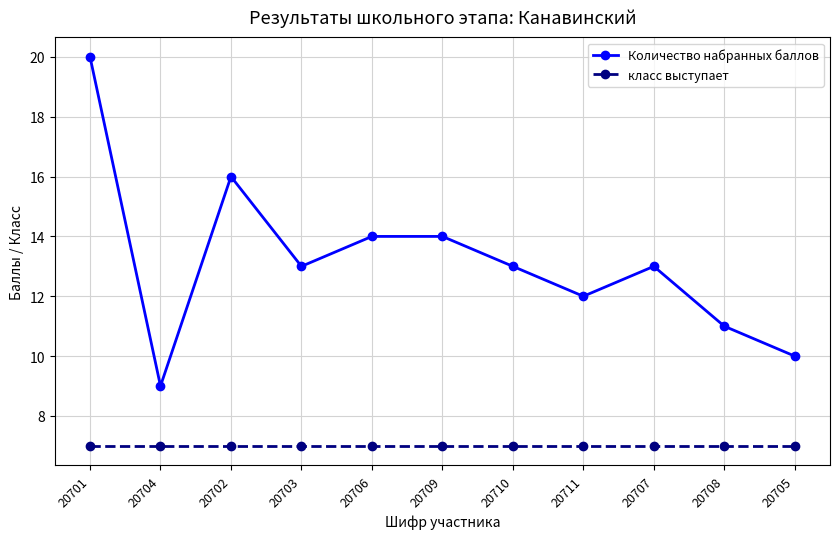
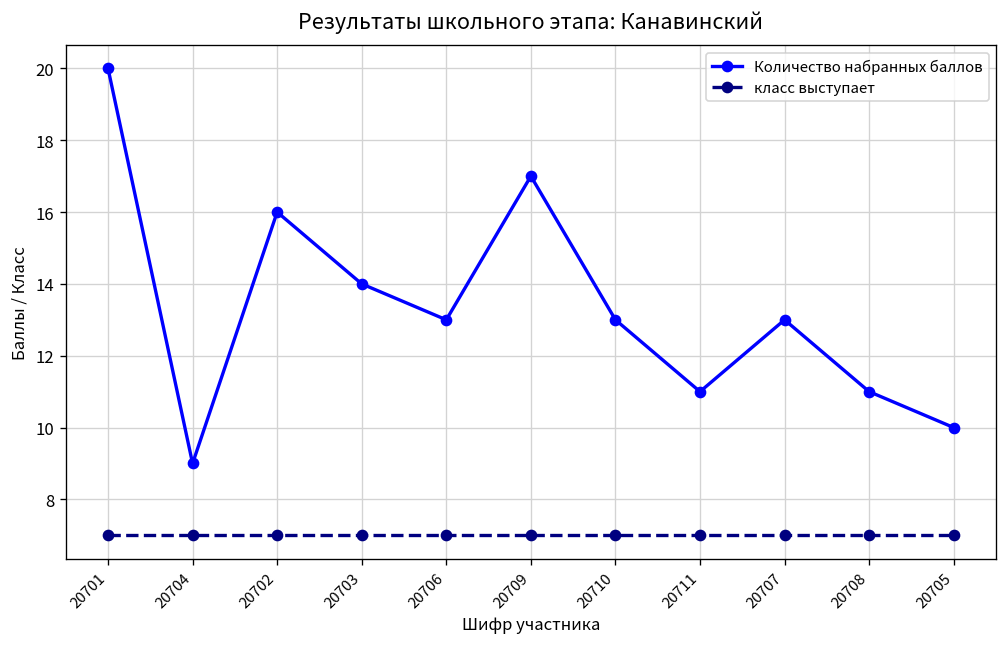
Количество набранных баллов, 20703: 13 -> 14
Количество набранных баллов, 20706: 14 -> 13
Количество набранных баллов, 20709: 14 -> 17
Количество набранных баллов, 20711: 12 -> 11
